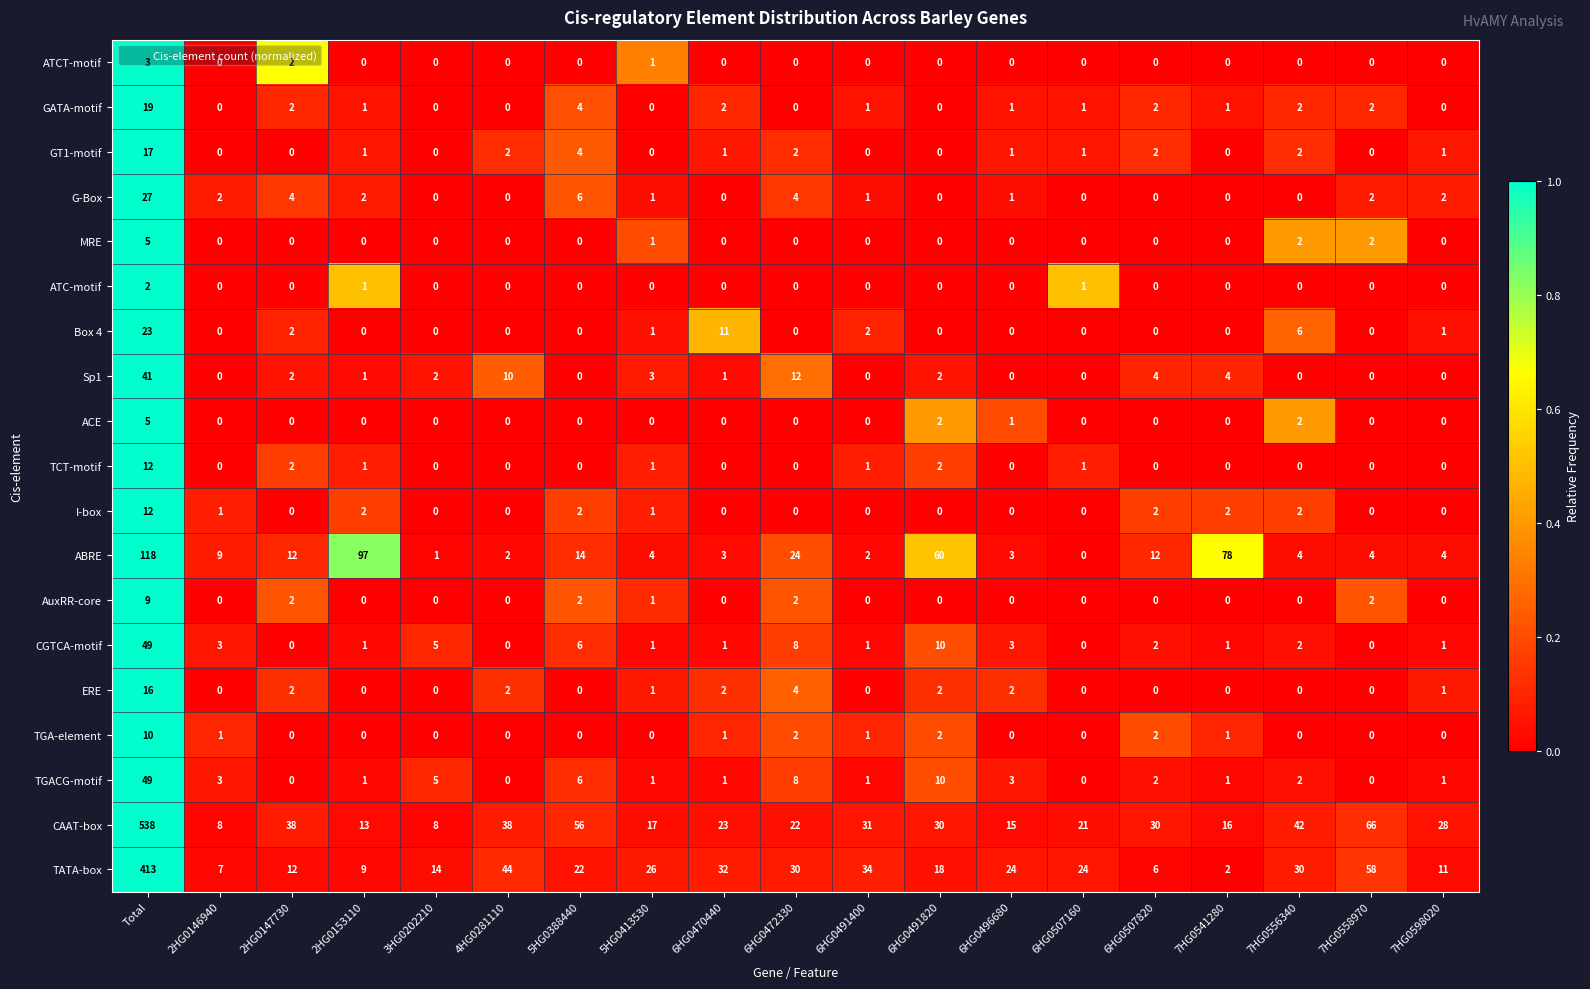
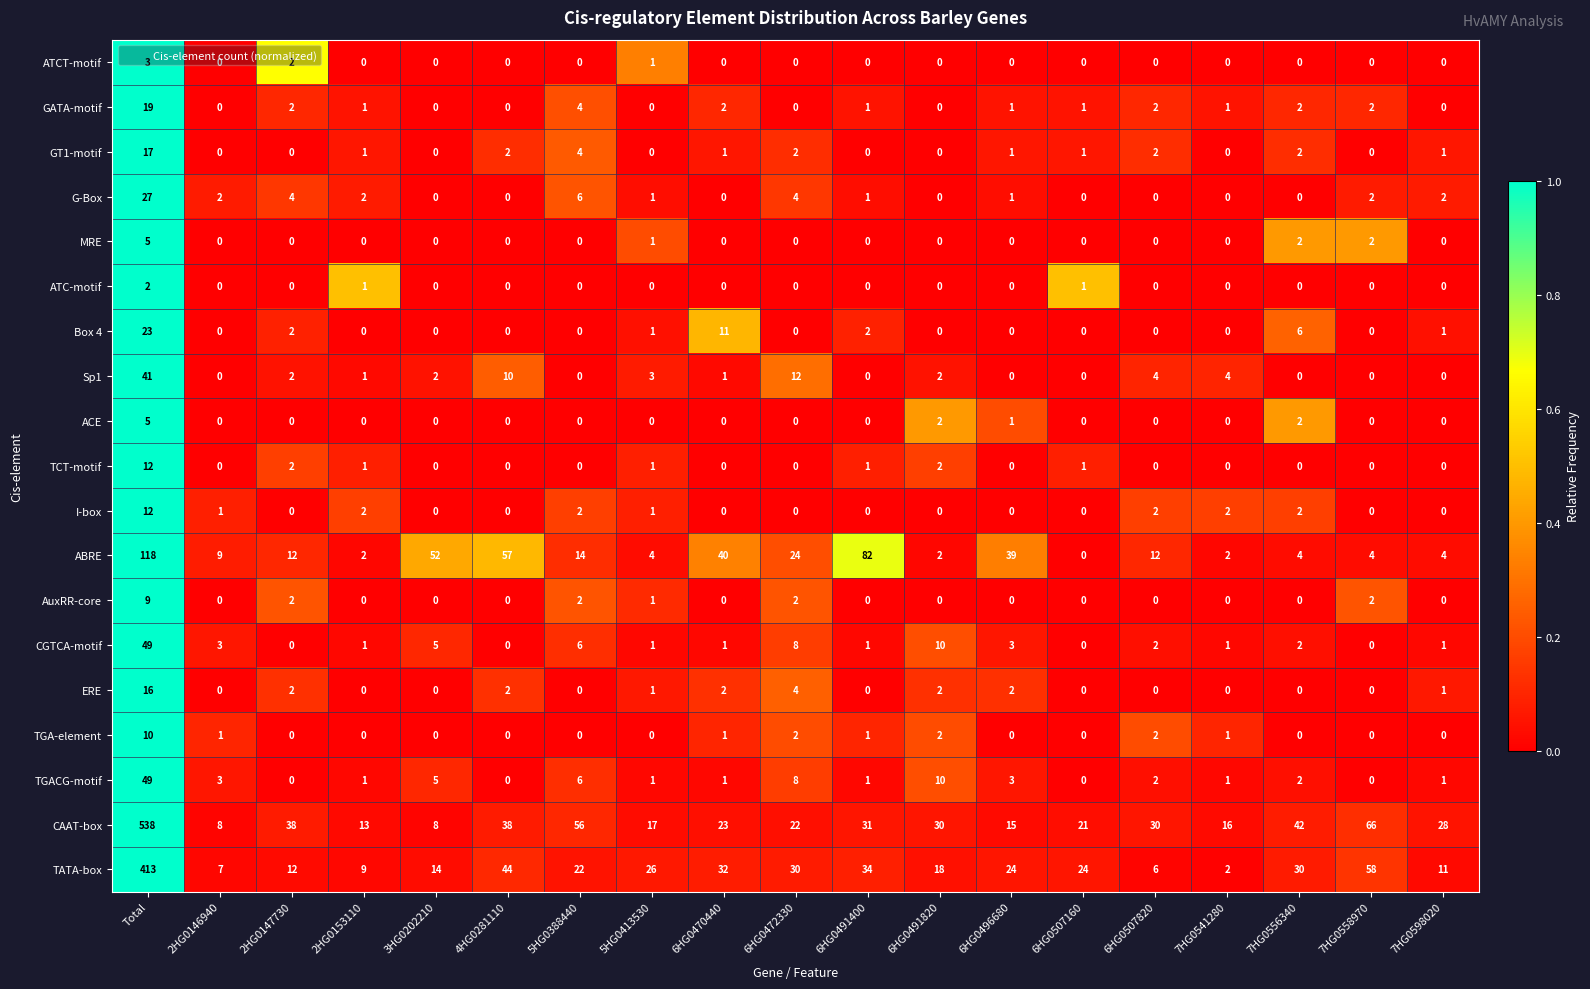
ABRE, 2HG0153110: 97 -> 2
ABRE, 3HG0202210: 1 -> 52
ABRE, 4HG0281110: 2 -> 57
ABRE, 6HG0470440: 3 -> 40
ABRE, 6HG0491400: 2 -> 82
ABRE, 6HG0491820: 60 -> 2
ABRE, 6HG0496680: 3 -> 39
ABRE, 7HG0541280: 78 -> 2
